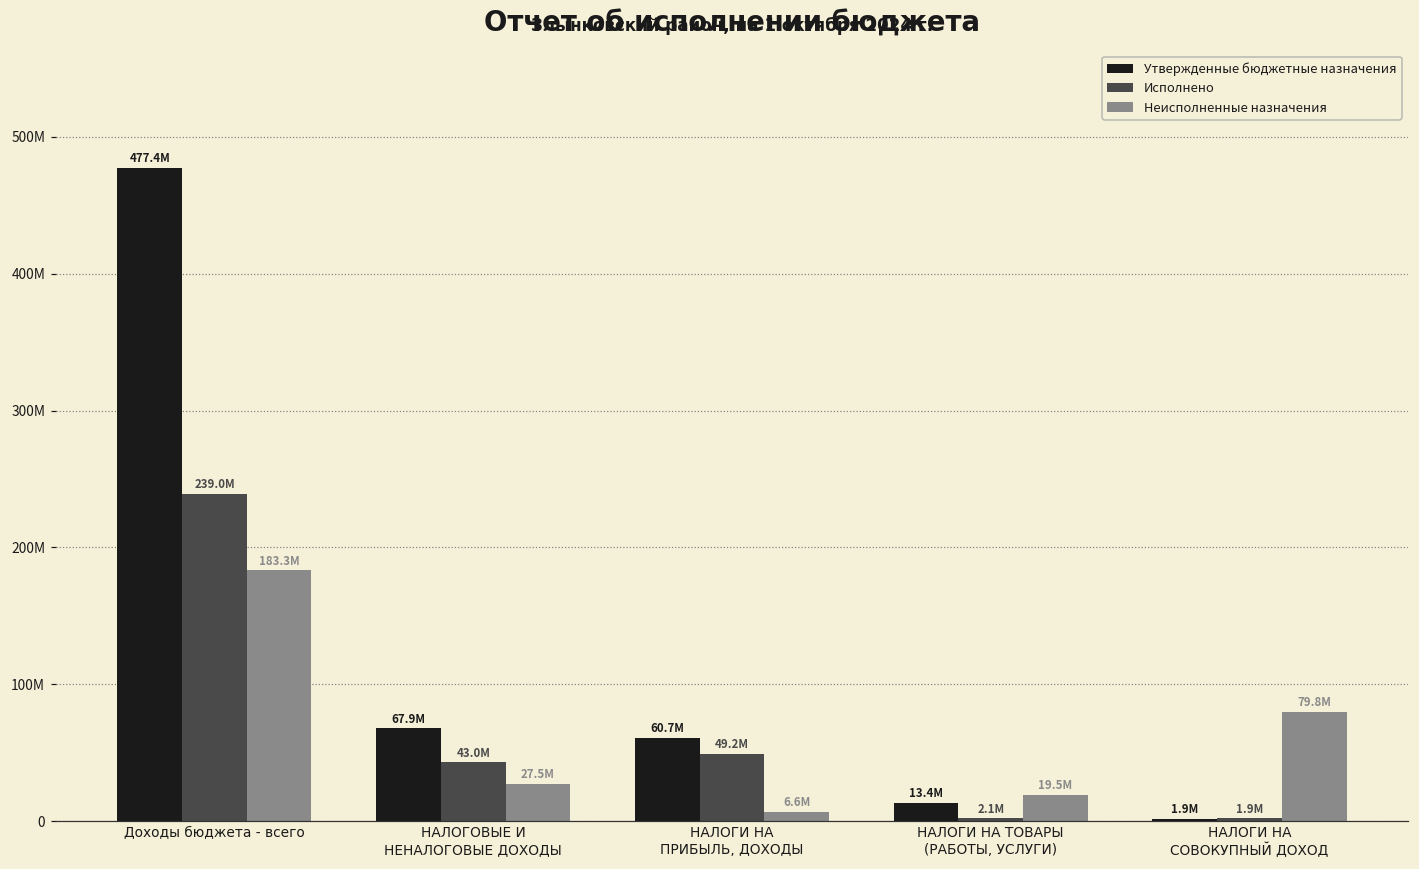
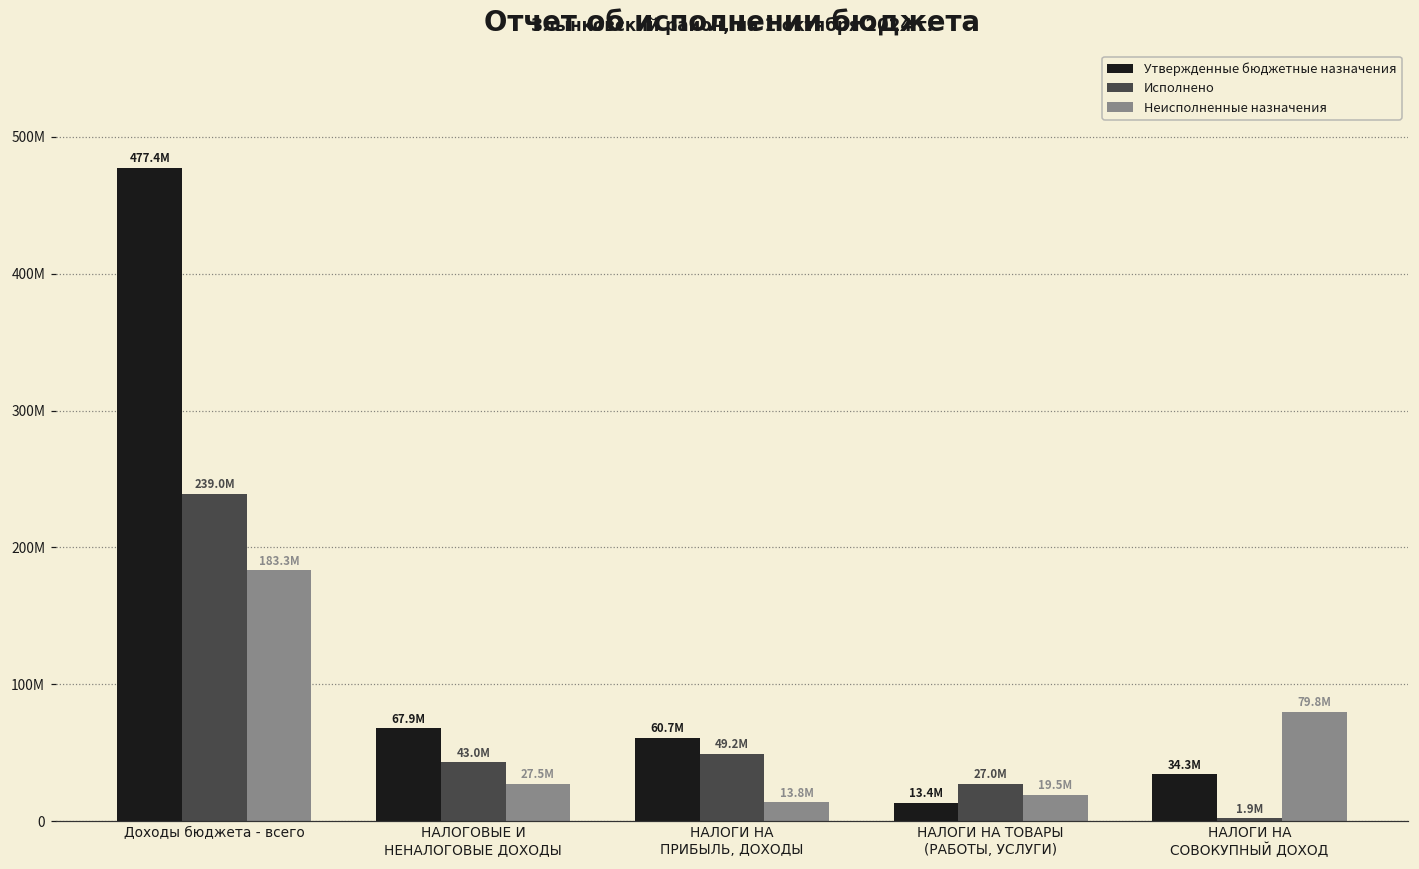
Неисполненные назначения, НАЛОГИ НА ПРИБЫЛЬ, ДОХОДЫ: 6.6M -> 13.8M
Исполнено, НАЛОГИ НА ТОВАРЫ (РАБОТЫ, УСЛУГИ): 2.1M -> 27.0M
Утвержденные бюджетные назначения, НАЛОГИ НА СОВОКУПНЫЙ ДОХОД: 1.9M -> 34.3M
